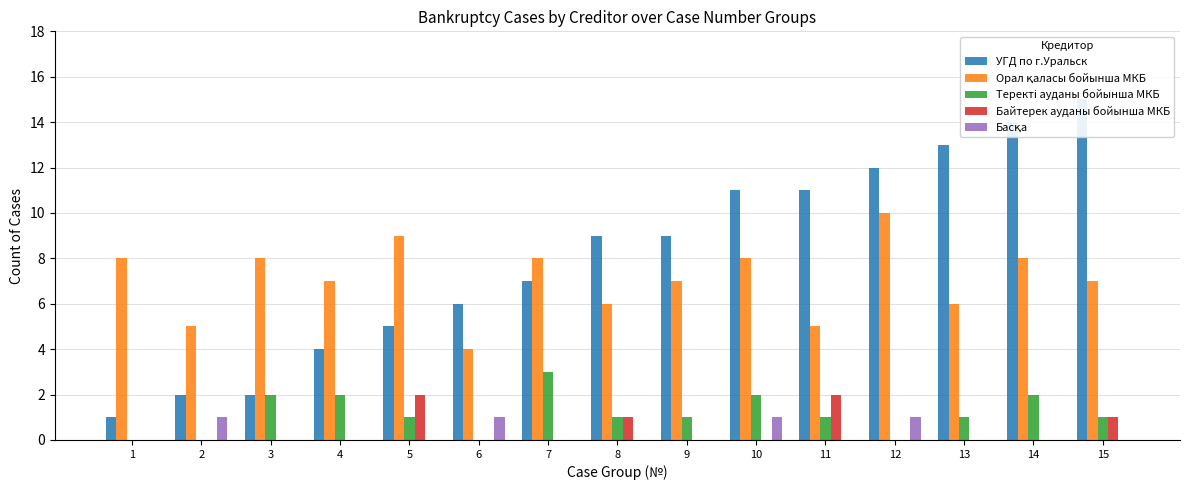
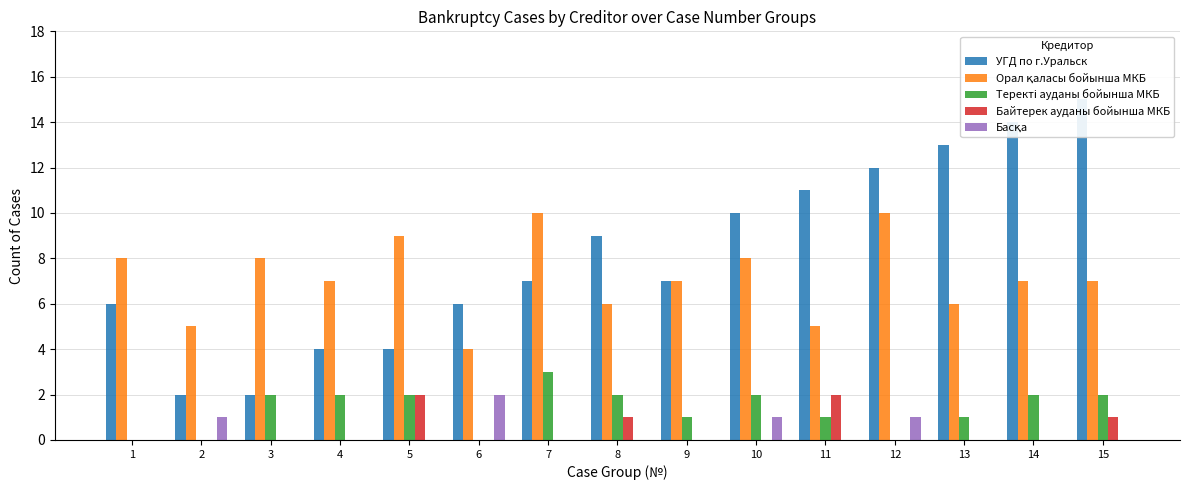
УГД по г.Уральск, 1: 1 -> 6
УГД по г.Уральск, 5: 5 -> 4
Теректі ауданы бойынша МКБ, 5: 1 -> 2
Басқа, 6: 1 -> 2
Орал қаласы бойынша МКБ, 7: 8 -> 10
Теректі ауданы бойынша МКБ, 8: 1 -> 2
УГД по г.Уральск, 9: 9 -> 7
УГД по г.Уральск, 10: 11 -> 10
Орал қаласы бойынша МКБ, 14: 8 -> 7
Теректі ауданы бойынша МКБ, 15: 1 -> 2
